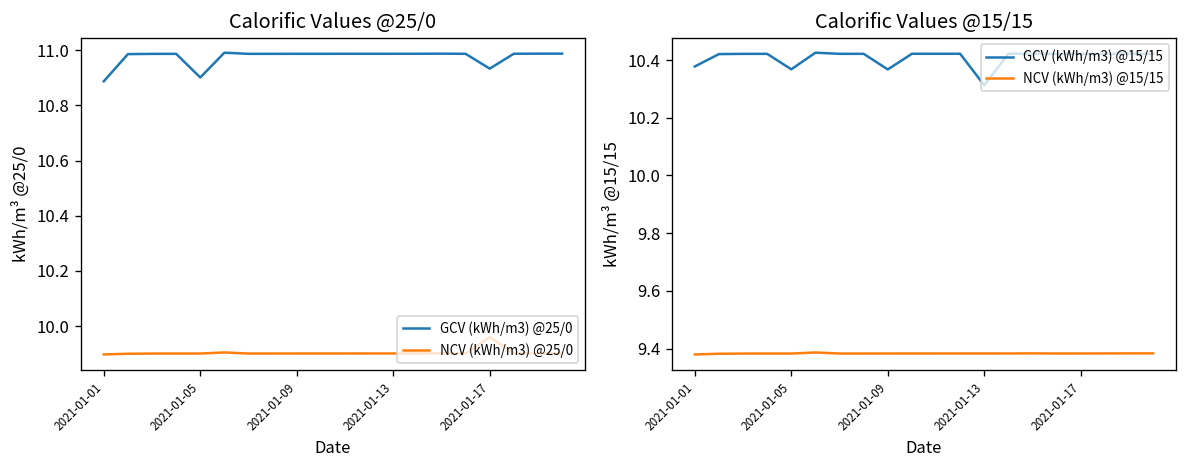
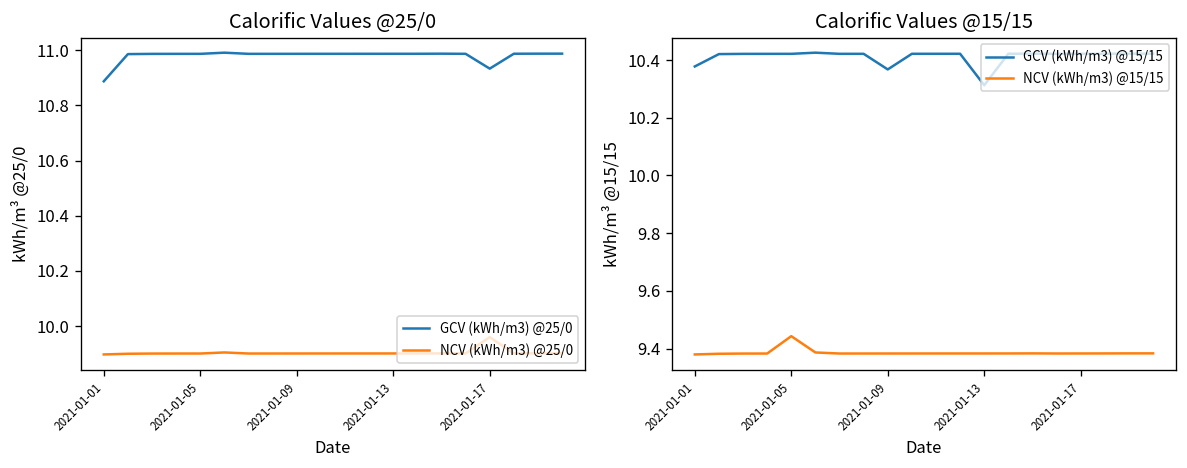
Calorific Values @25/0, GCV (kWh/m3) @25/0, 2021-01-05: 10.90 -> 10.99
Calorific Values @15/15, GCV (kWh/m3) @15/15, 2021-01-05: 10.37 -> 10.42
Calorific Values @15/15, NCV (kWh/m3) @15/15, 2021-01-05: 9.38 -> 9.44
